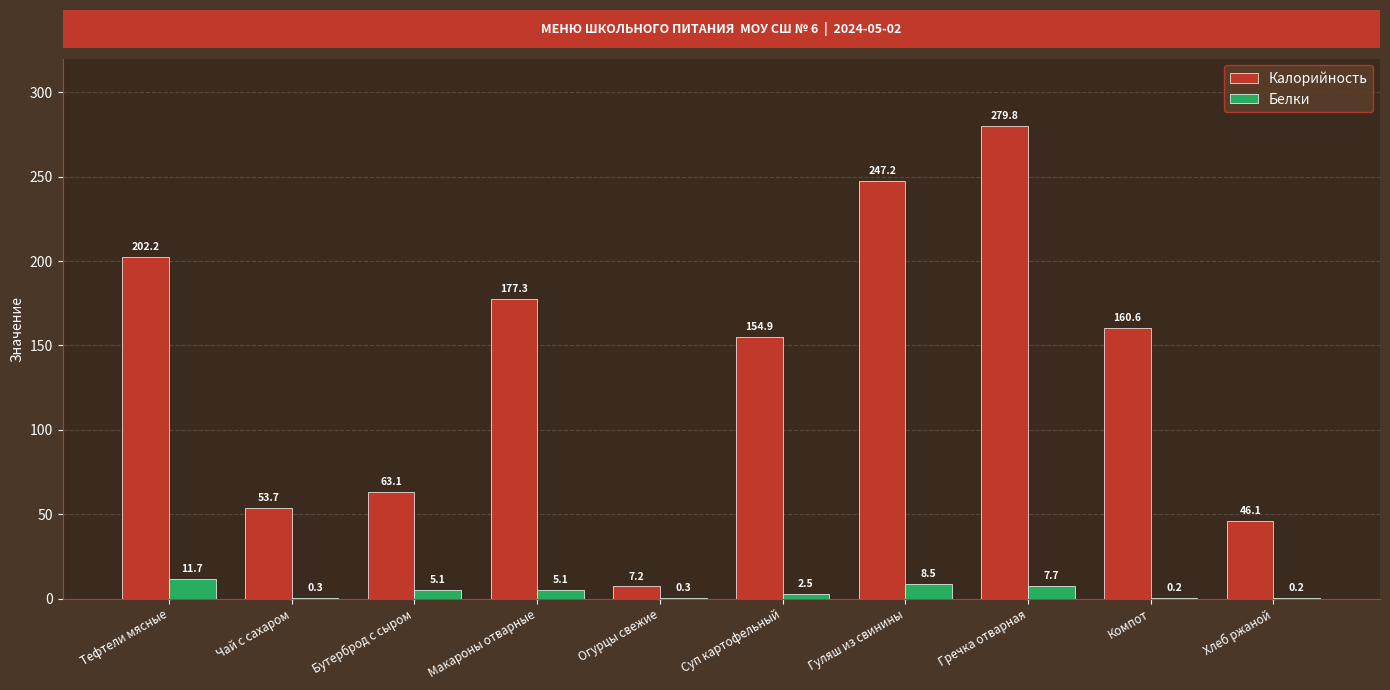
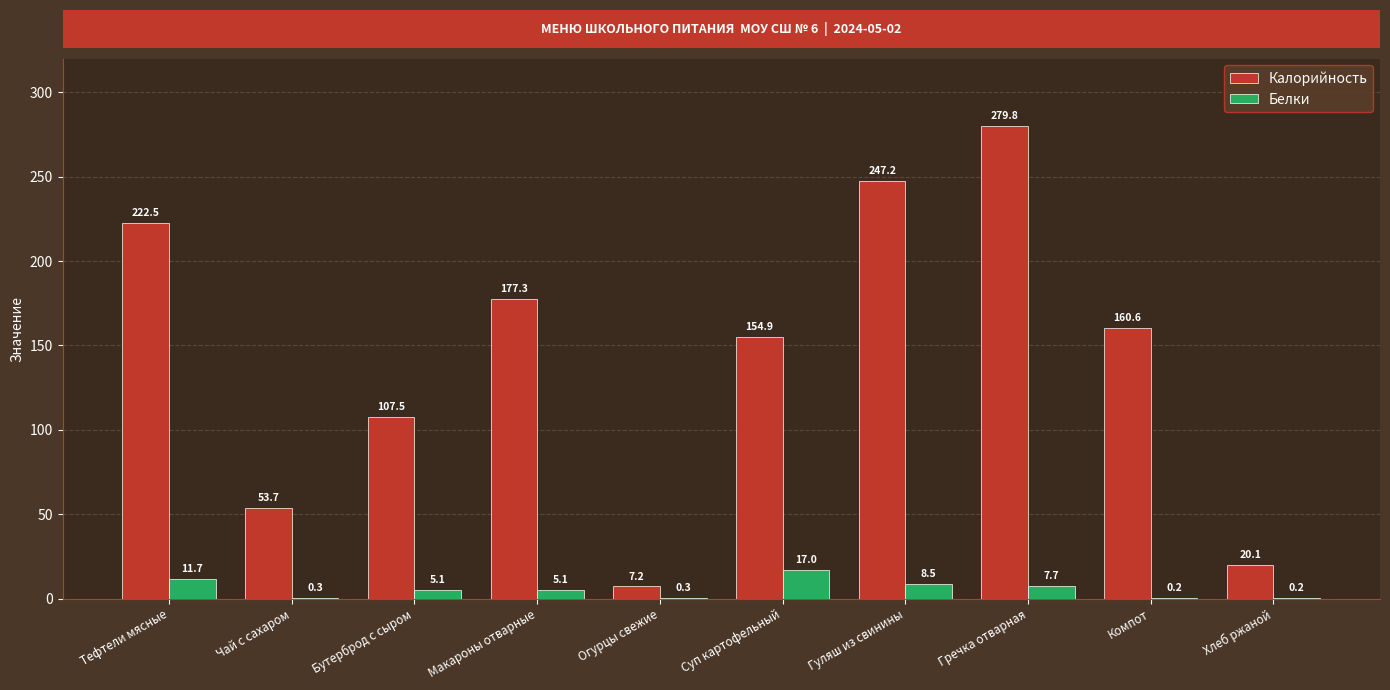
Калорийность, Тефтели мясные: 202.2 -> 222.5
Калорийность, Бутерброд с сыром: 63.1 -> 107.5
Белки, Суп картофельный: 2.5 -> 17.0
Калорийность, Хлеб ржаной: 46.1 -> 20.1
